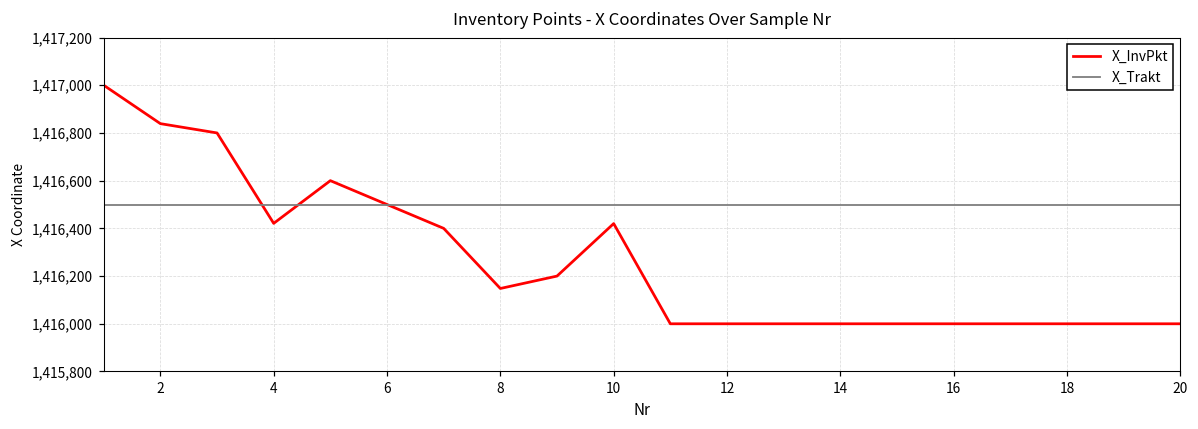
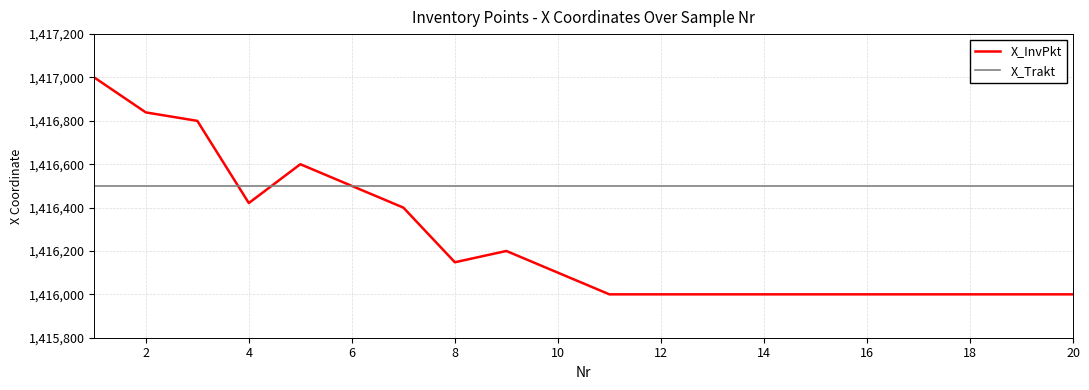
X_InvPkt, 10: 1,416,420 -> 1,416,100
